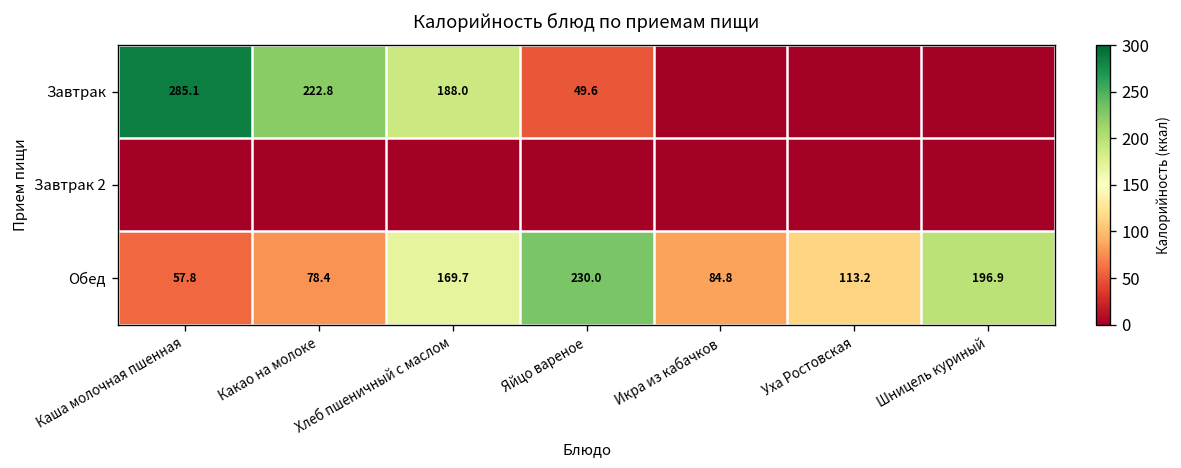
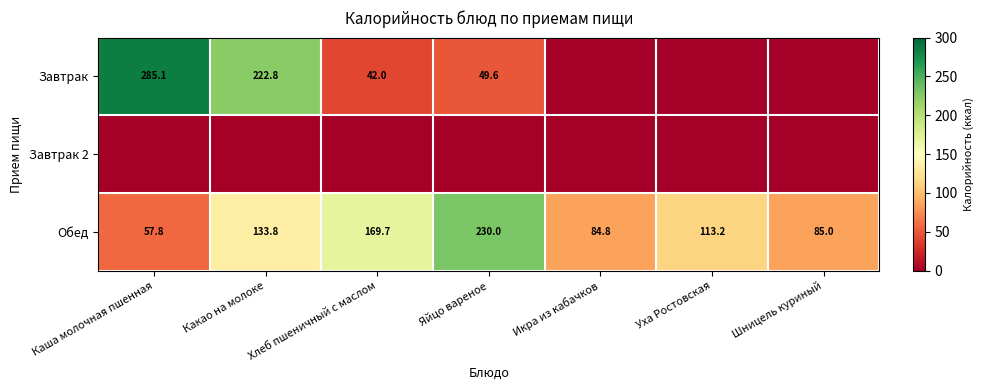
Завтрак, Хлеб пшеничный с маслом: 188.0 -> 42.0
Обед, Какао на молоке: 78.4 -> 133.8
Обед, Шницель куриный: 196.9 -> 85.0
